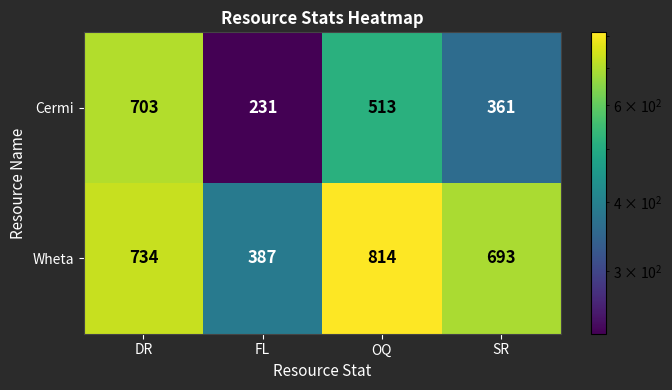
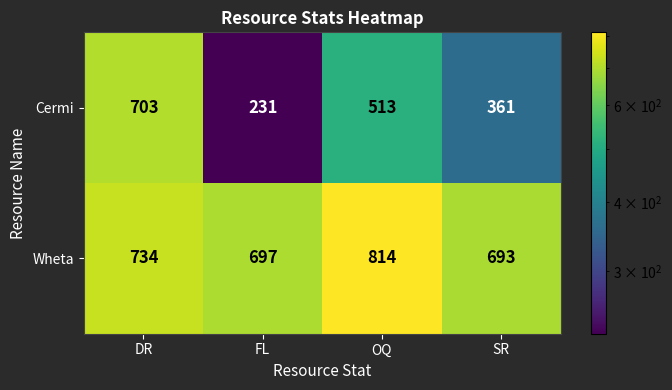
Wheta, FL: 387 -> 697
